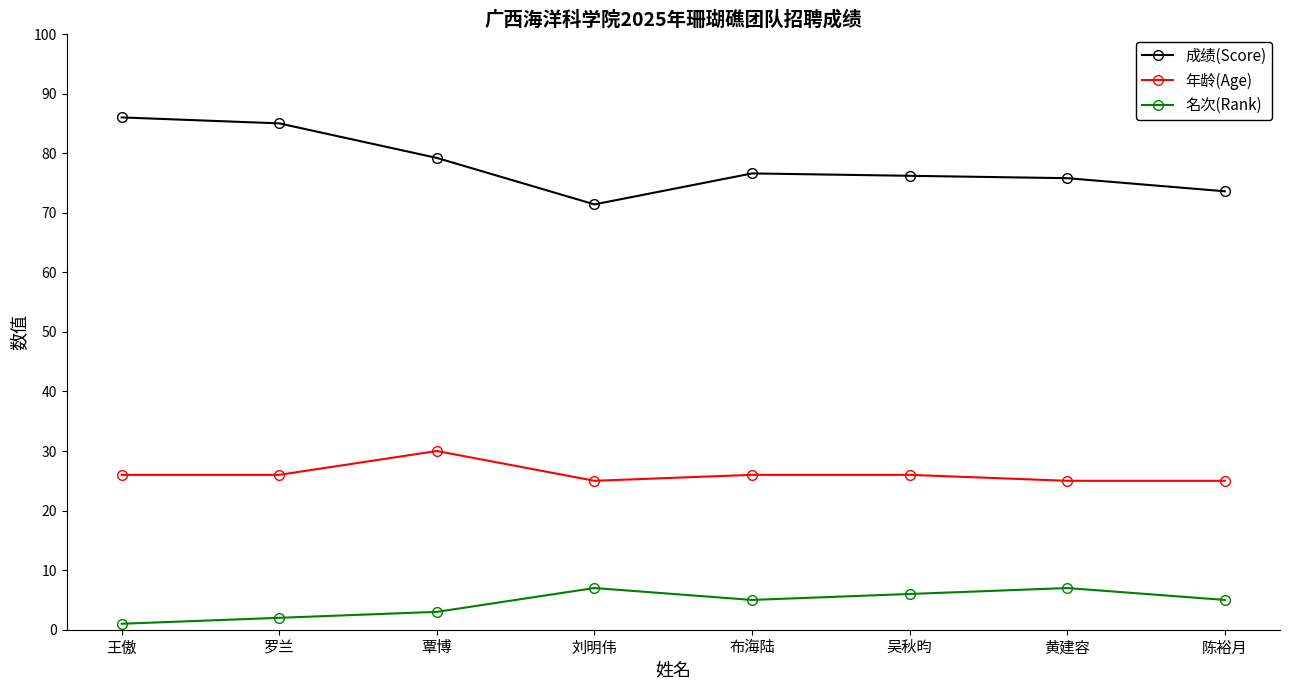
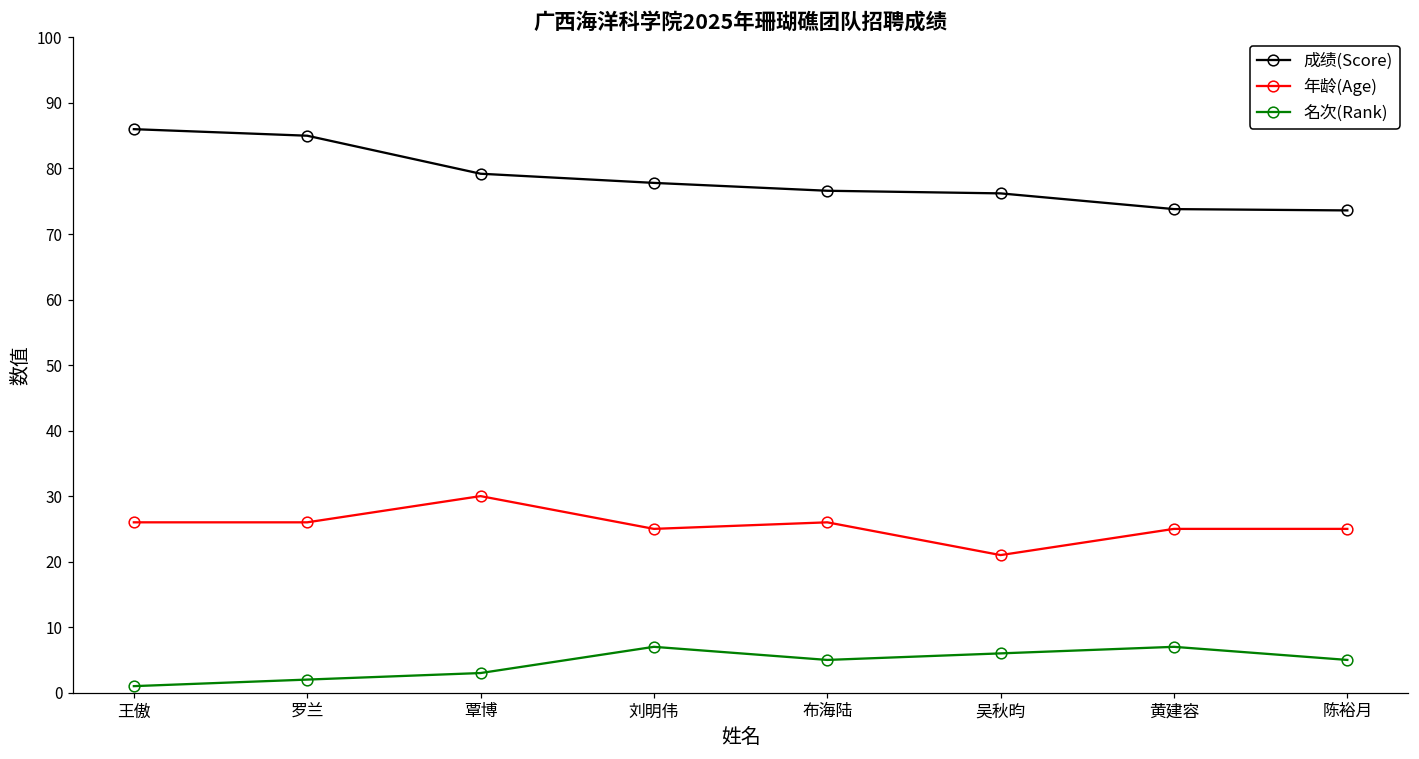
成绩(Score), 刘明伟: 71 -> 78
年龄(Age), 吴秋昀: 26 -> 21
成绩(Score), 黄建容: 76 -> 74
